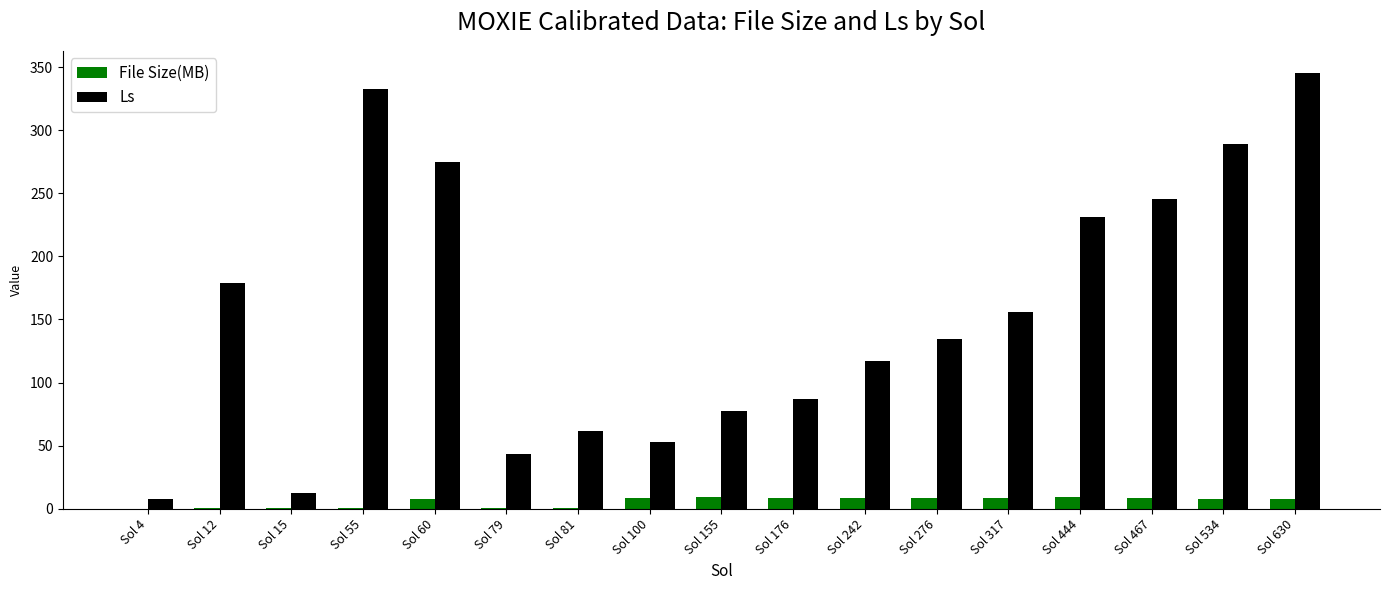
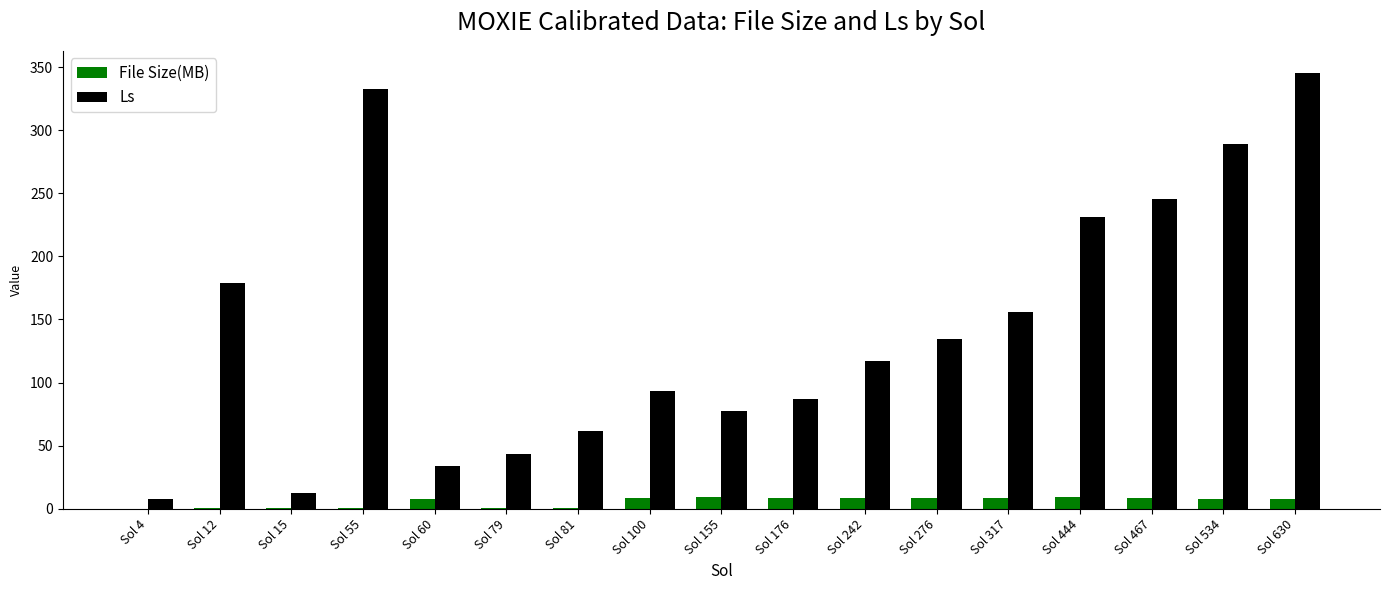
Ls, Sol 60: 275 -> 34
Ls, Sol 100: 53 -> 93
